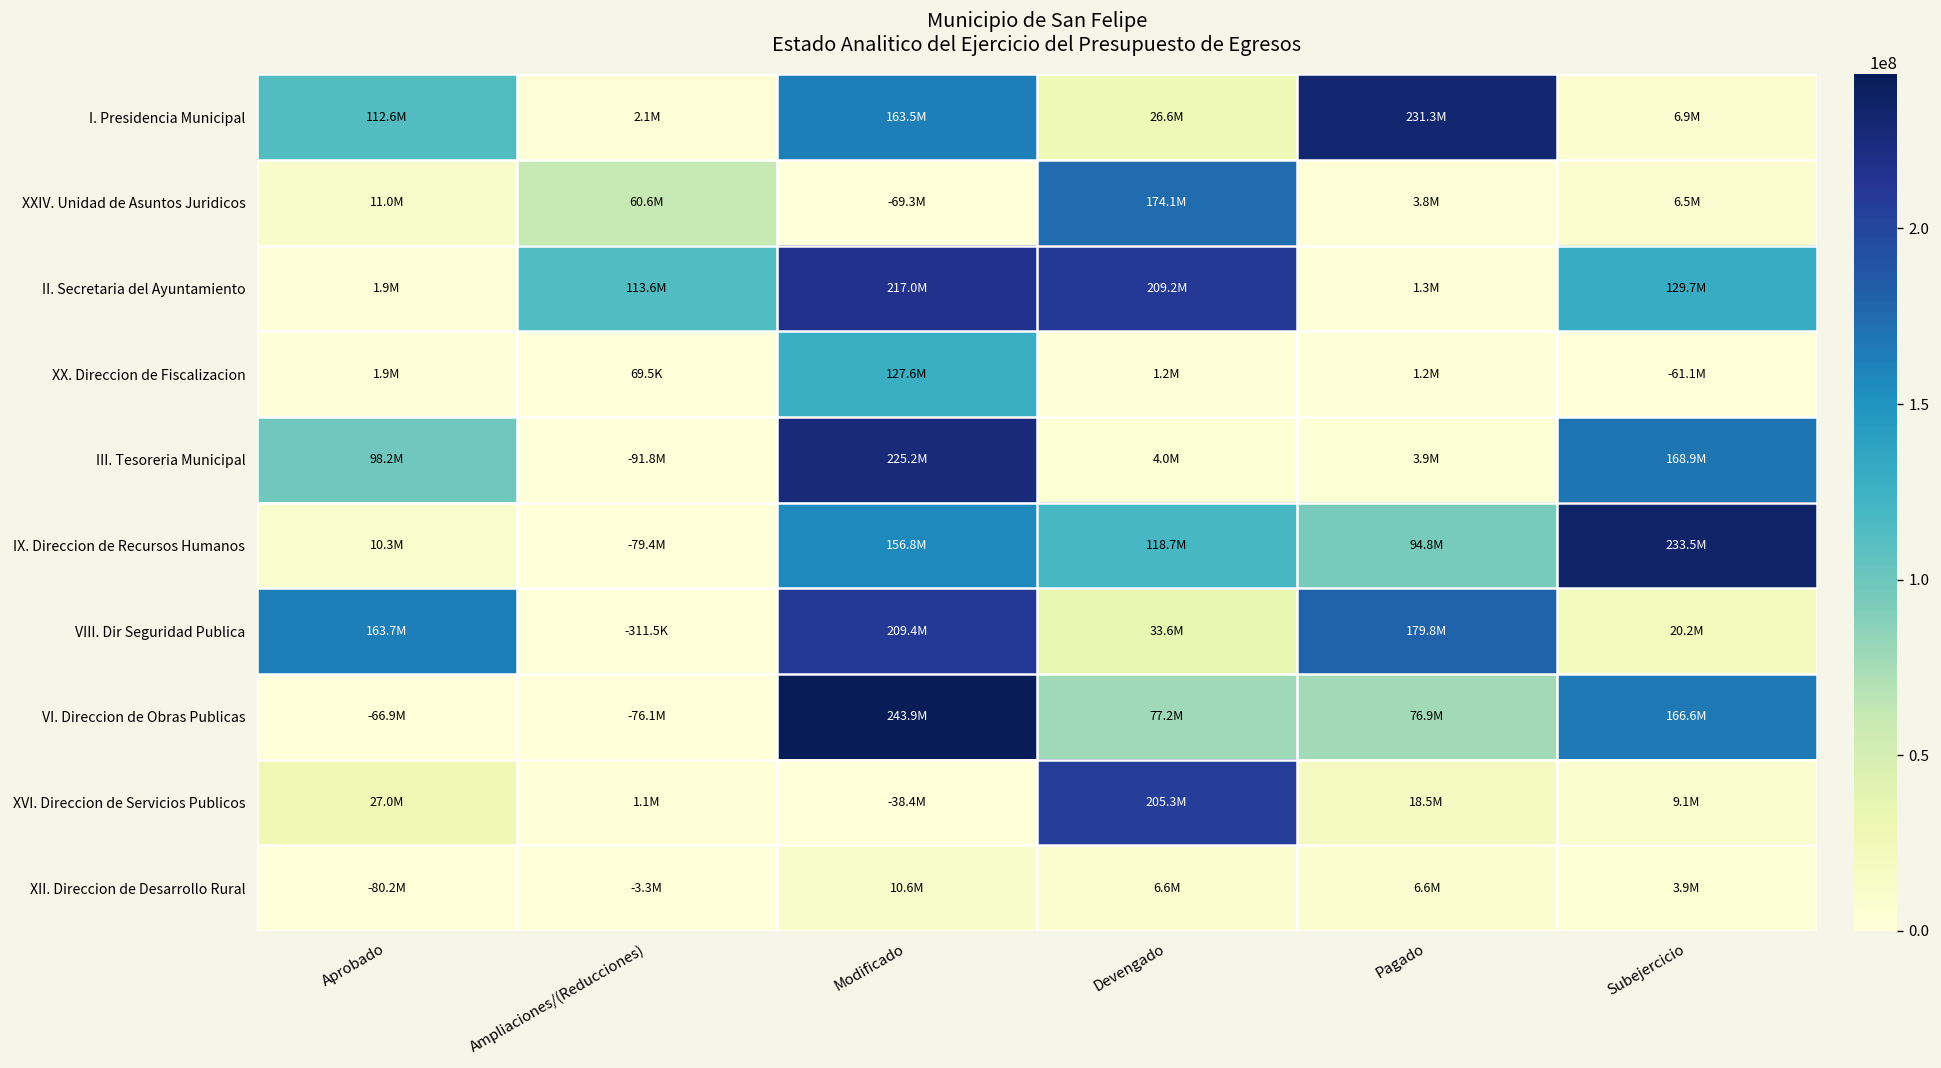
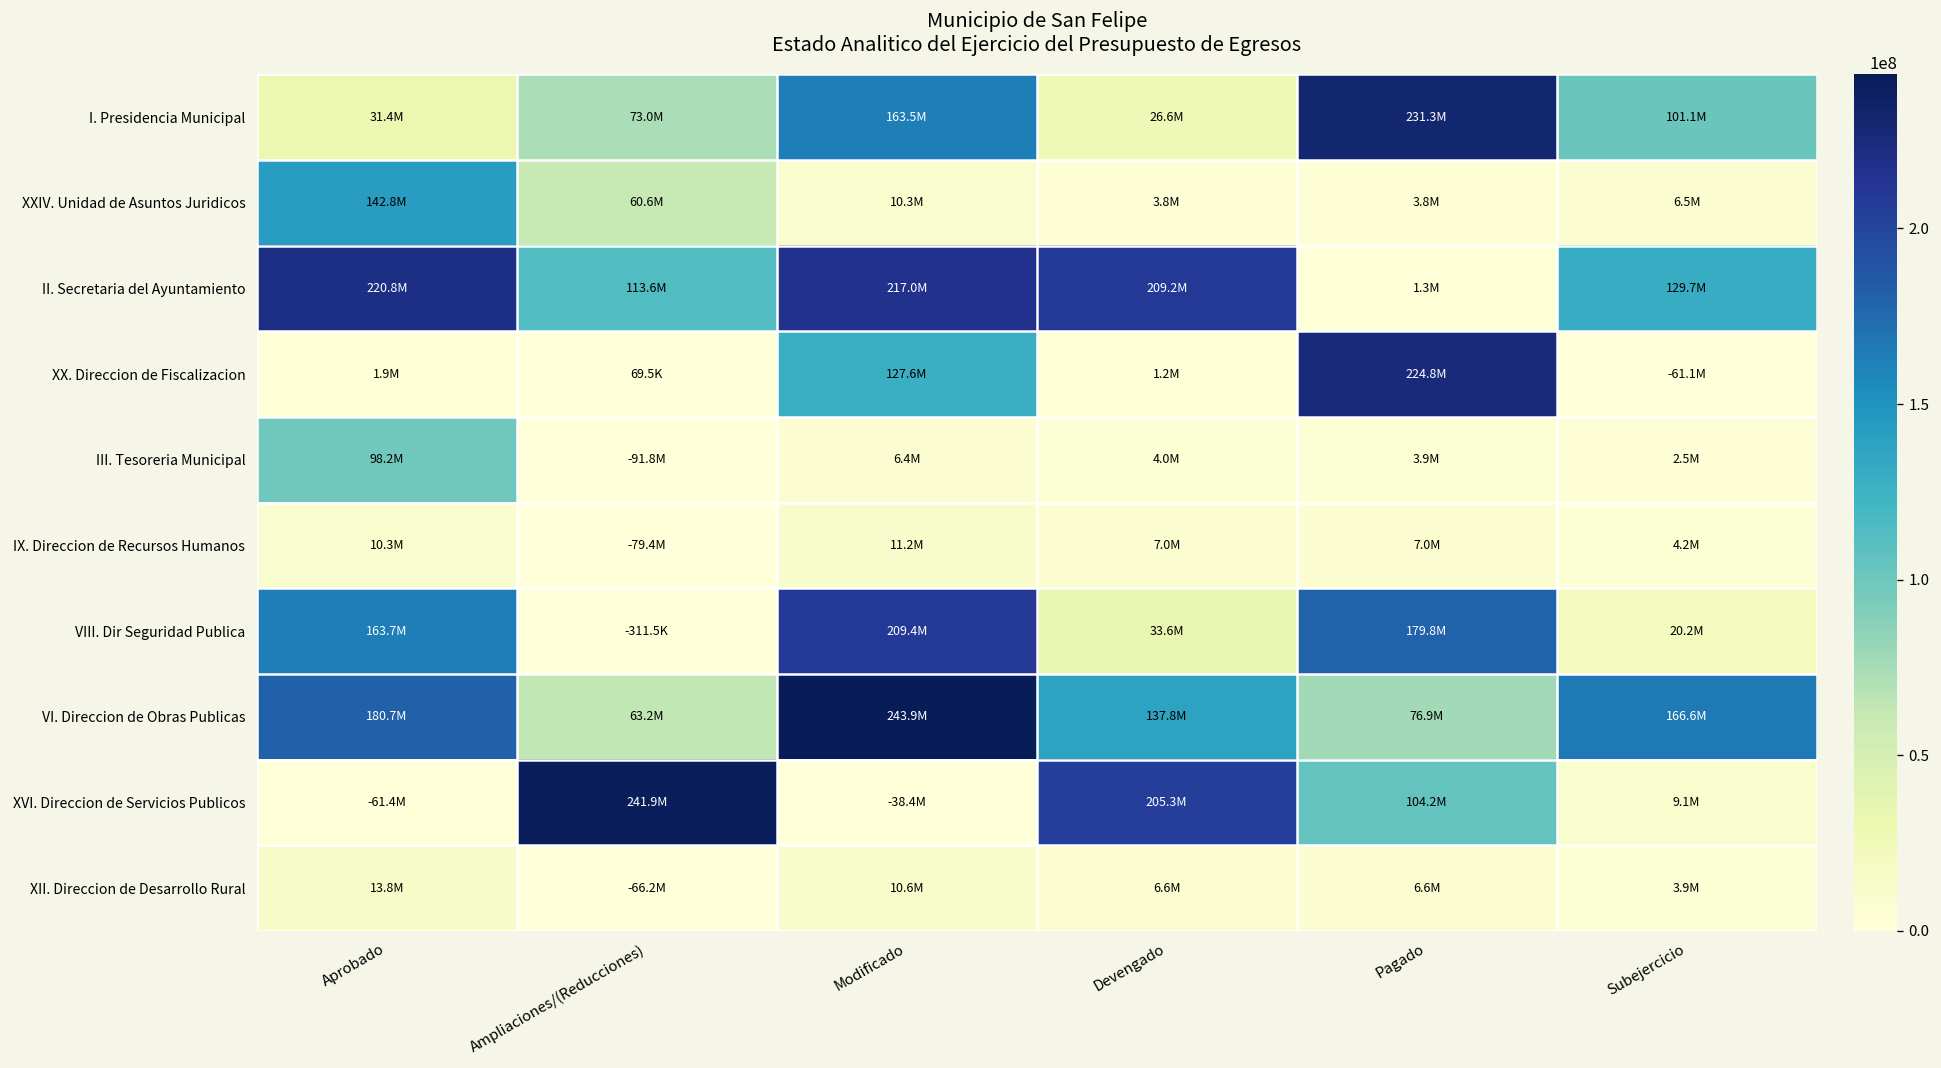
I. Presidencia Municipal, Aprobado: 112.6M -> 31.4M
I. Presidencia Municipal, Ampliaciones/(Reducciones): 2.1M -> 73.0M
I. Presidencia Municipal, Subejercicio: 6.9M -> 101.1M
XXIV. Unidad de Asuntos Juridicos, Aprobado: 11.0M -> 142.8M
XXIV. Unidad de Asuntos Juridicos, Modificado: -69.3M -> 10.3M
XXIV. Unidad de Asuntos Juridicos, Devengado: 174.1M -> 3.8M
II. Secretaria del Ayuntamiento, Aprobado: 1.9M -> 220.8M
XX. Direccion de Fiscalizacion, Pagado: 1.2M -> 224.8M
III. Tesoreria Municipal, Modificado: 225.2M -> 6.4M
III. Tesoreria Municipal, Subejercicio: 168.9M -> 2.5M
IX. Direccion de Recursos Humanos, Modificado: 156.8M -> 11.2M
IX. Direccion de Recursos Humanos, Devengado: 118.7M -> 7.0M
IX. Direccion de Recursos Humanos, Pagado: 94.8M -> 7.0M
IX. Direccion de Recursos Humanos, Subejercicio: 233.5M -> 4.2M
VI. Direccion de Obras Publicas, Aprobado: -66.9M -> 180.7M
VI. Direccion de Obras Publicas, Ampliaciones/(Reducciones): -76.1M -> 63.2M
VI. Direccion de Obras Publicas, Devengado: 77.2M -> 137.8M
XVI. Direccion de Servicios Publicos, Aprobado: 27.0M -> -61.4M
XVI. Direccion de Servicios Publicos, Ampliaciones/(Reducciones): 1.1M -> 241.9M
XVI. Direccion de Servicios Publicos, Pagado: 18.5M -> 104.2M
XII. Direccion de Desarrollo Rural, Aprobado: -80.2M -> 13.8M
XII. Direccion de Desarrollo Rural, Ampliaciones/(Reducciones): -3.3M -> -66.2M
